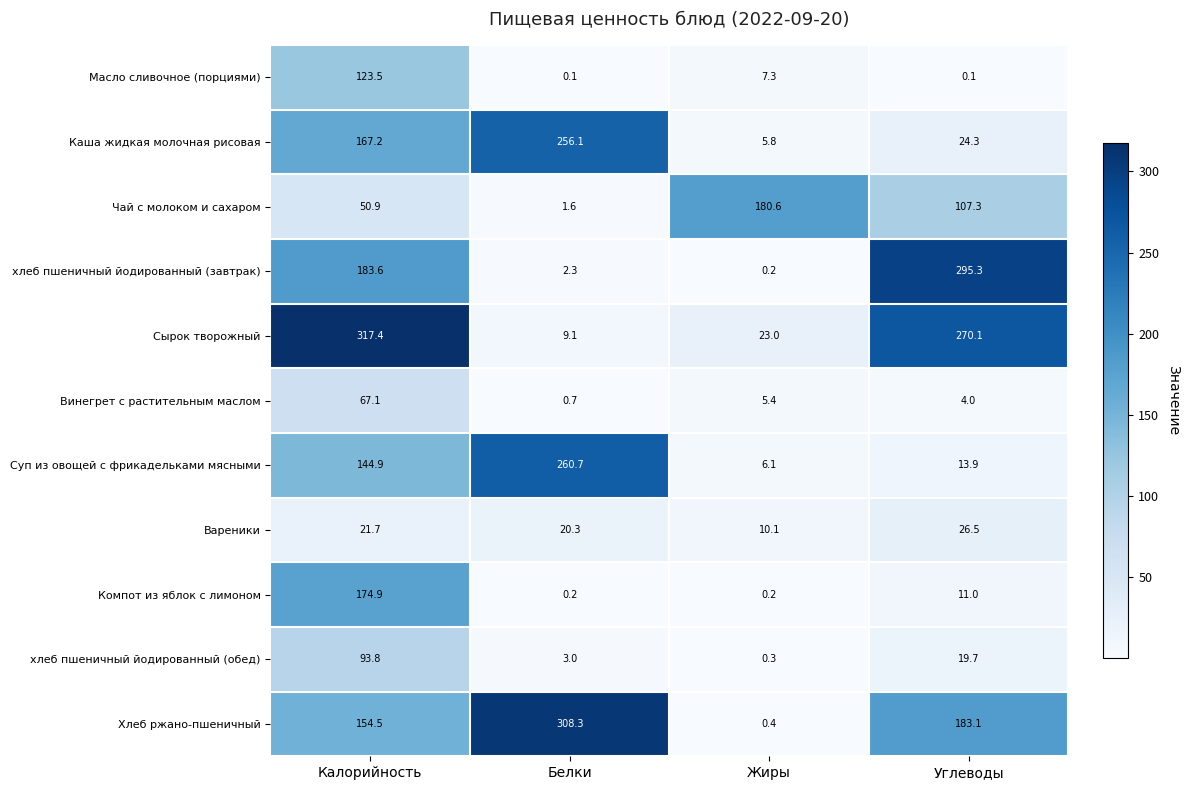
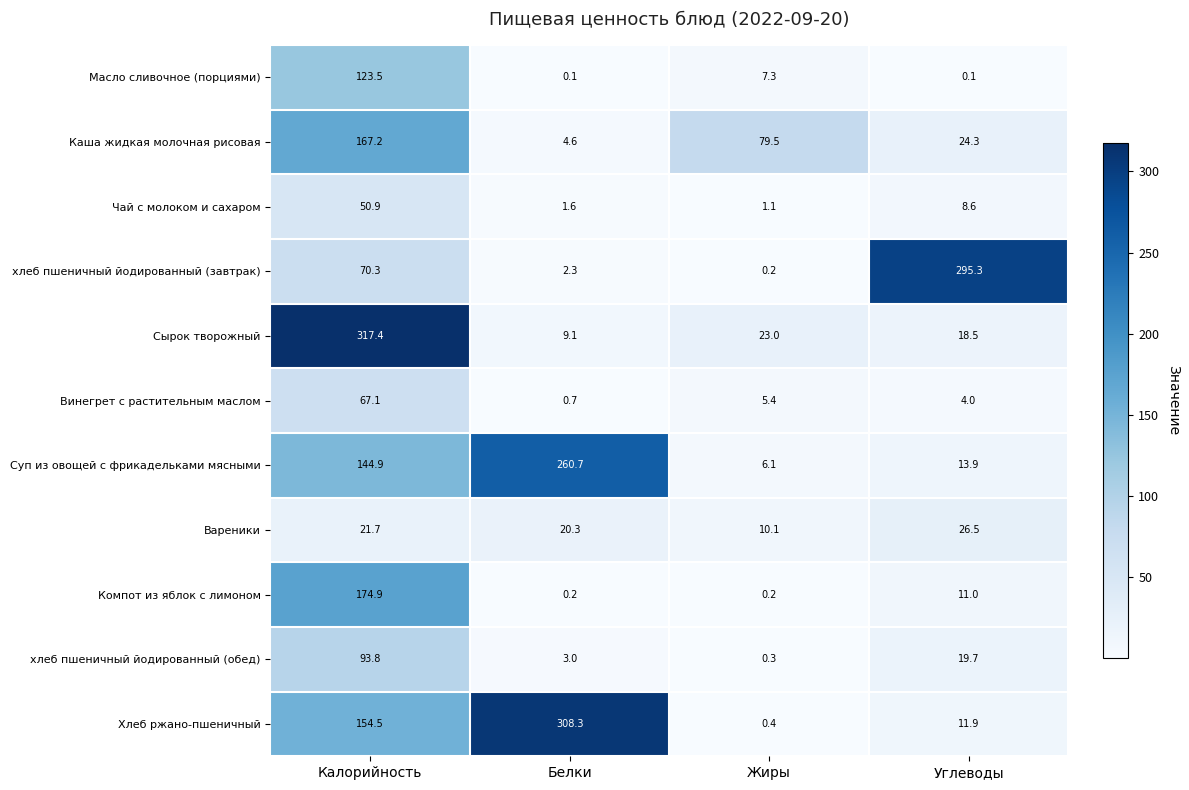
Каша жидкая молочная рисовая, Белки: 256.1 -> 4.6
Каша жидкая молочная рисовая, Жиры: 5.8 -> 79.5
Чай с молоком и сахаром, Жиры: 180.6 -> 1.1
Чай с молоком и сахаром, Углеводы: 107.3 -> 8.6
хлеб пшеничный йодированный (завтрак), Калорийность: 183.6 -> 70.3
Сырок творожный, Углеводы: 270.1 -> 18.5
Хлеб ржано-пшеничный, Углеводы: 183.1 -> 11.9
